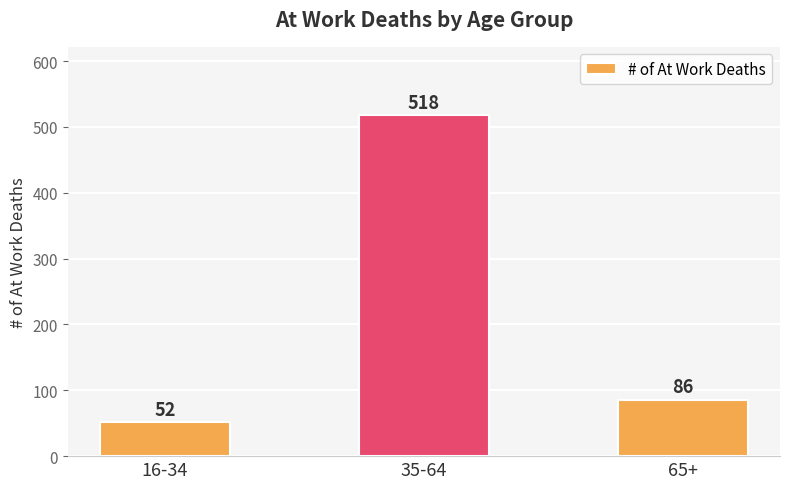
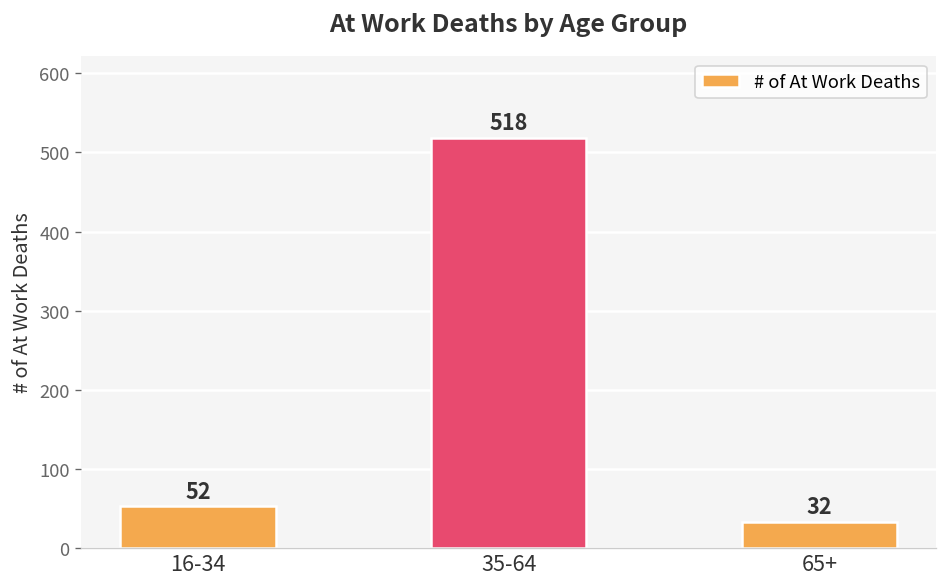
65+: 86 -> 32
